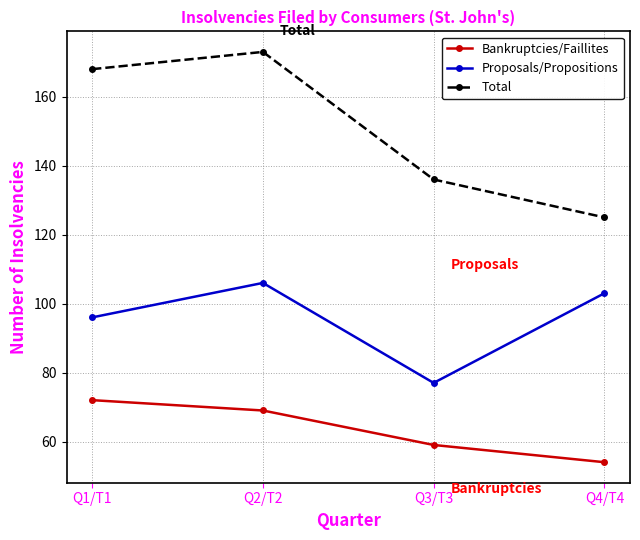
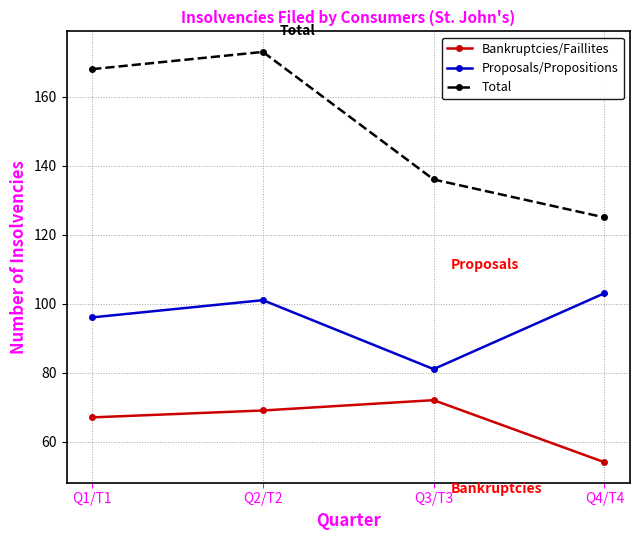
Bankruptcies/Faillites, Q1/T1: 72 -> 67
Proposals/Propositions, Q2/T2: 106 -> 101
Bankruptcies/Faillites, Q3/T3: 59 -> 72
Proposals/Propositions, Q3/T3: 77 -> 81
